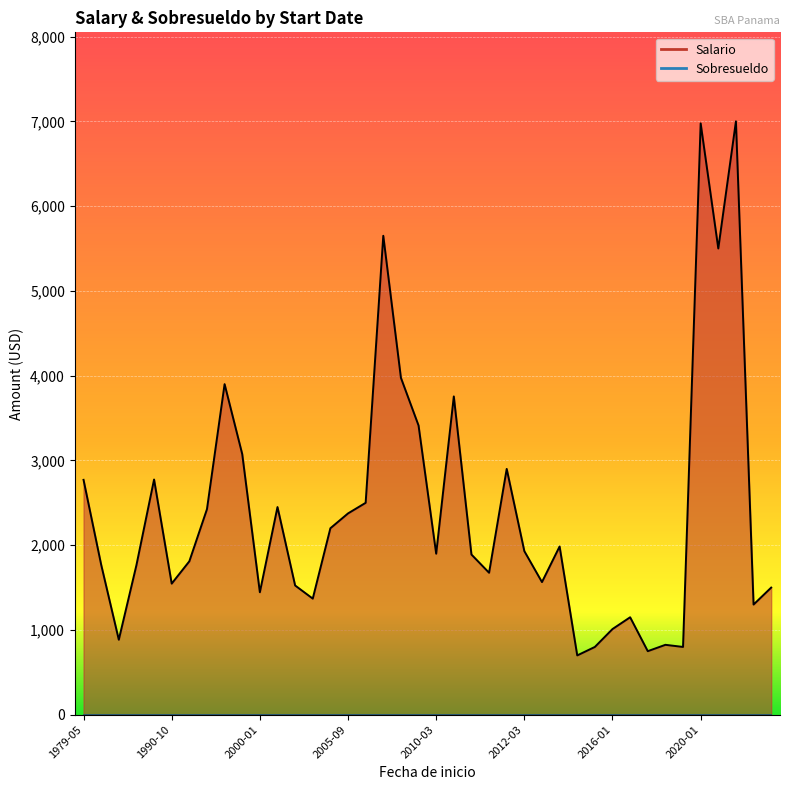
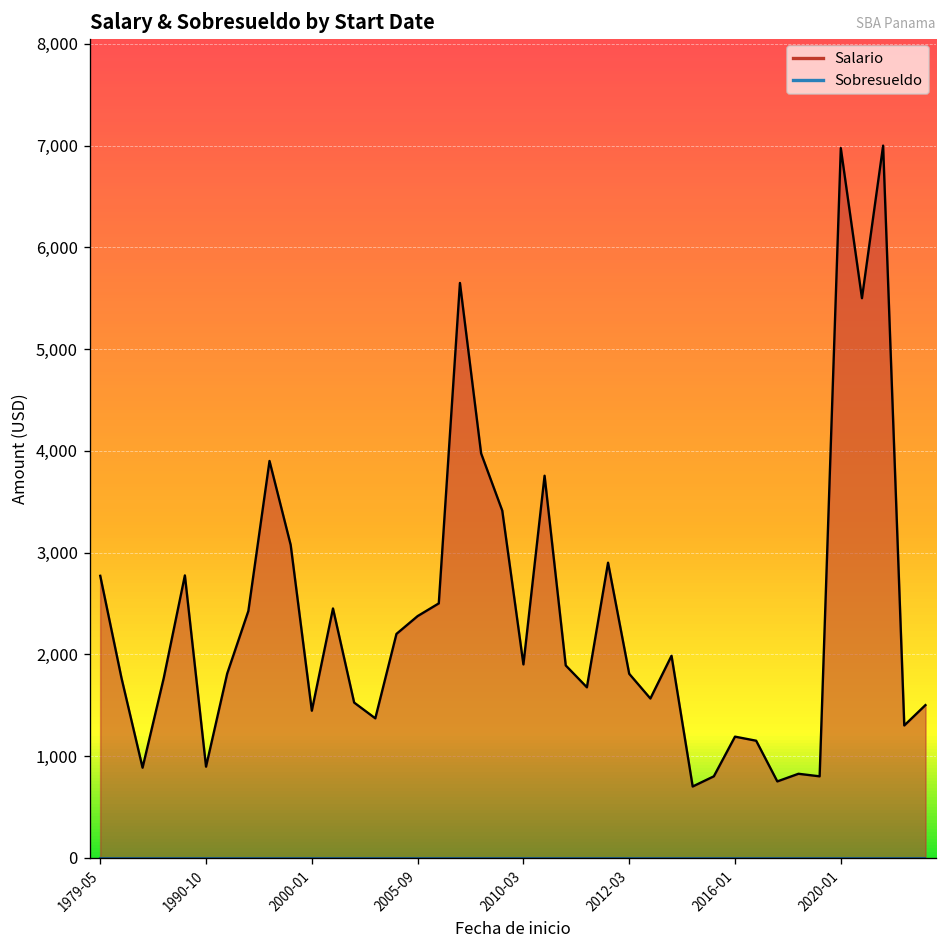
Salario, 1990-10: 1,500 -> 900
Salario, 2012-03: 1,900 -> 1,800
Salario, 2016-01: 1,000 -> 1,200
